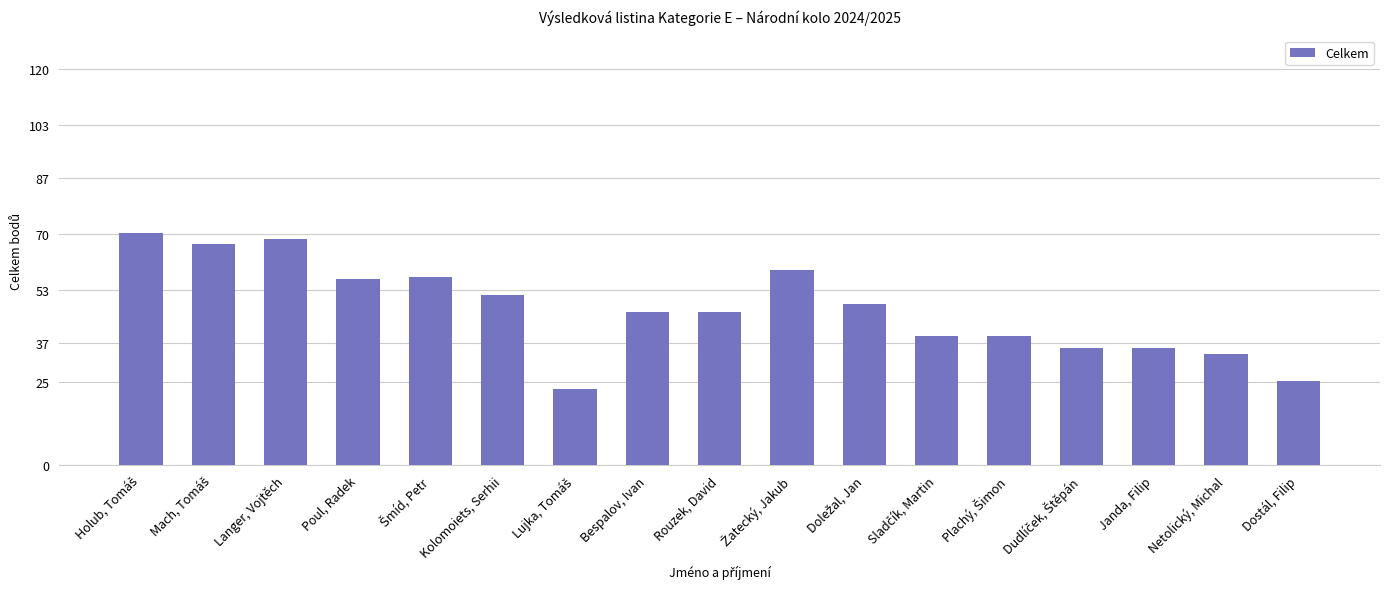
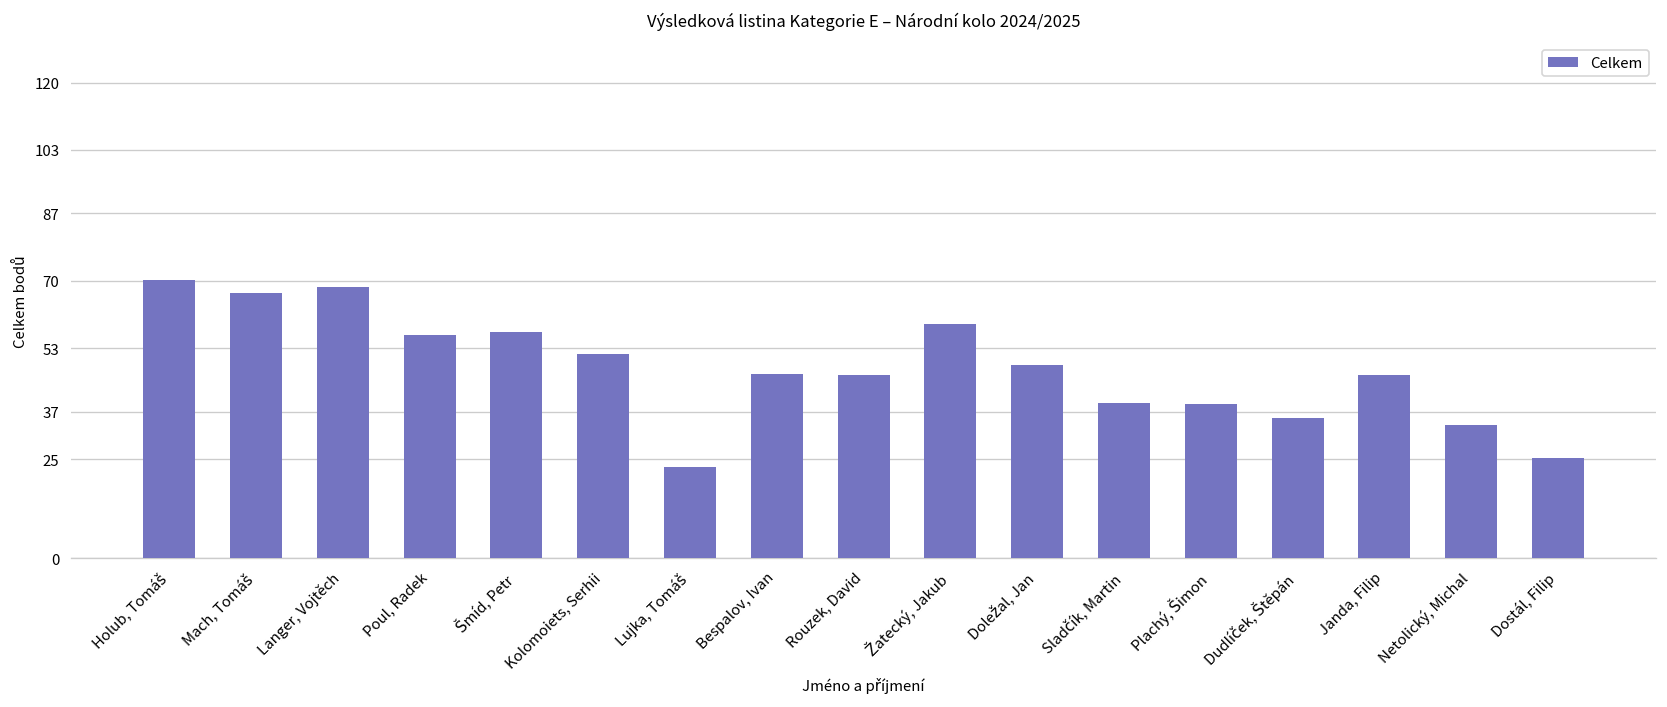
Janda, Filip: 35 -> 46
